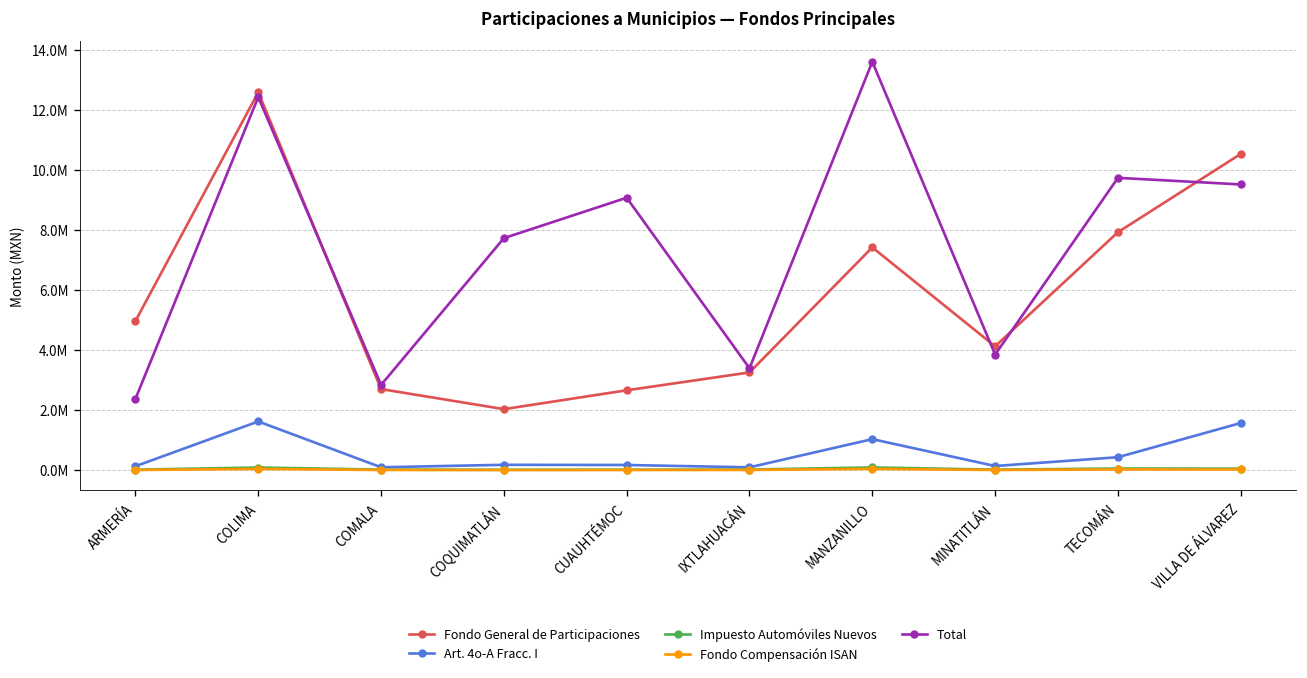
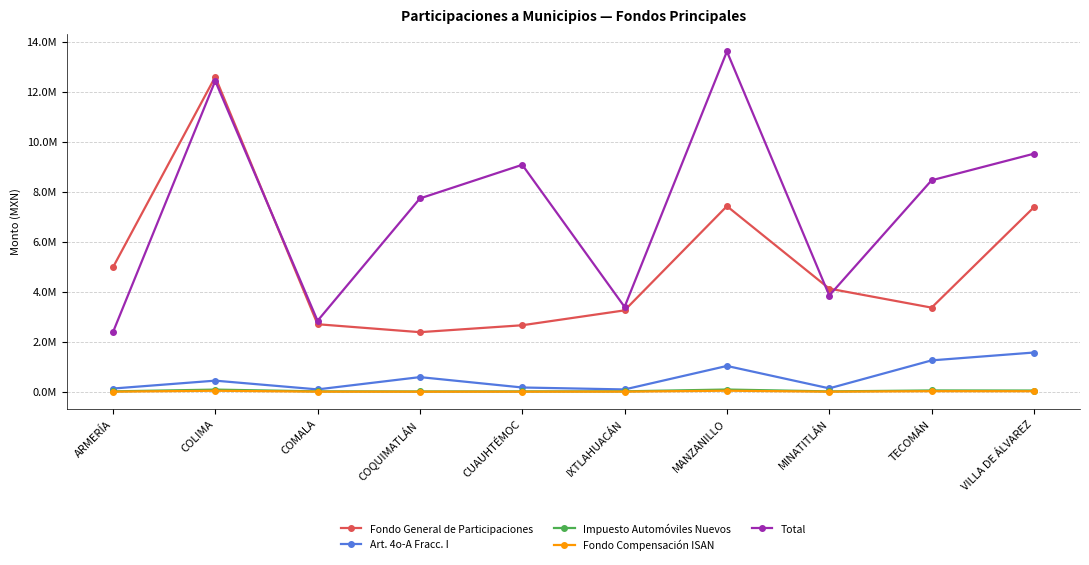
Art. 4o-A Fracc. I, COLIMA: 1600000 -> 500000
Fondo General de Participaciones, COQUIMATLÁN: 2000000 -> 2400000
Art. 4o-A Fracc. I, COQUIMATLÁN: 200000 -> 600000
Fondo General de Participaciones, TECOMÁN: 7900000 -> 3400000
Art. 4o-A Fracc. I, TECOMÁN: 400000 -> 1300000
Total, TECOMÁN: 9700000 -> 8500000
Fondo General de Participaciones, VILLA DE ÁLVAREZ: 10500000 -> 7400000
